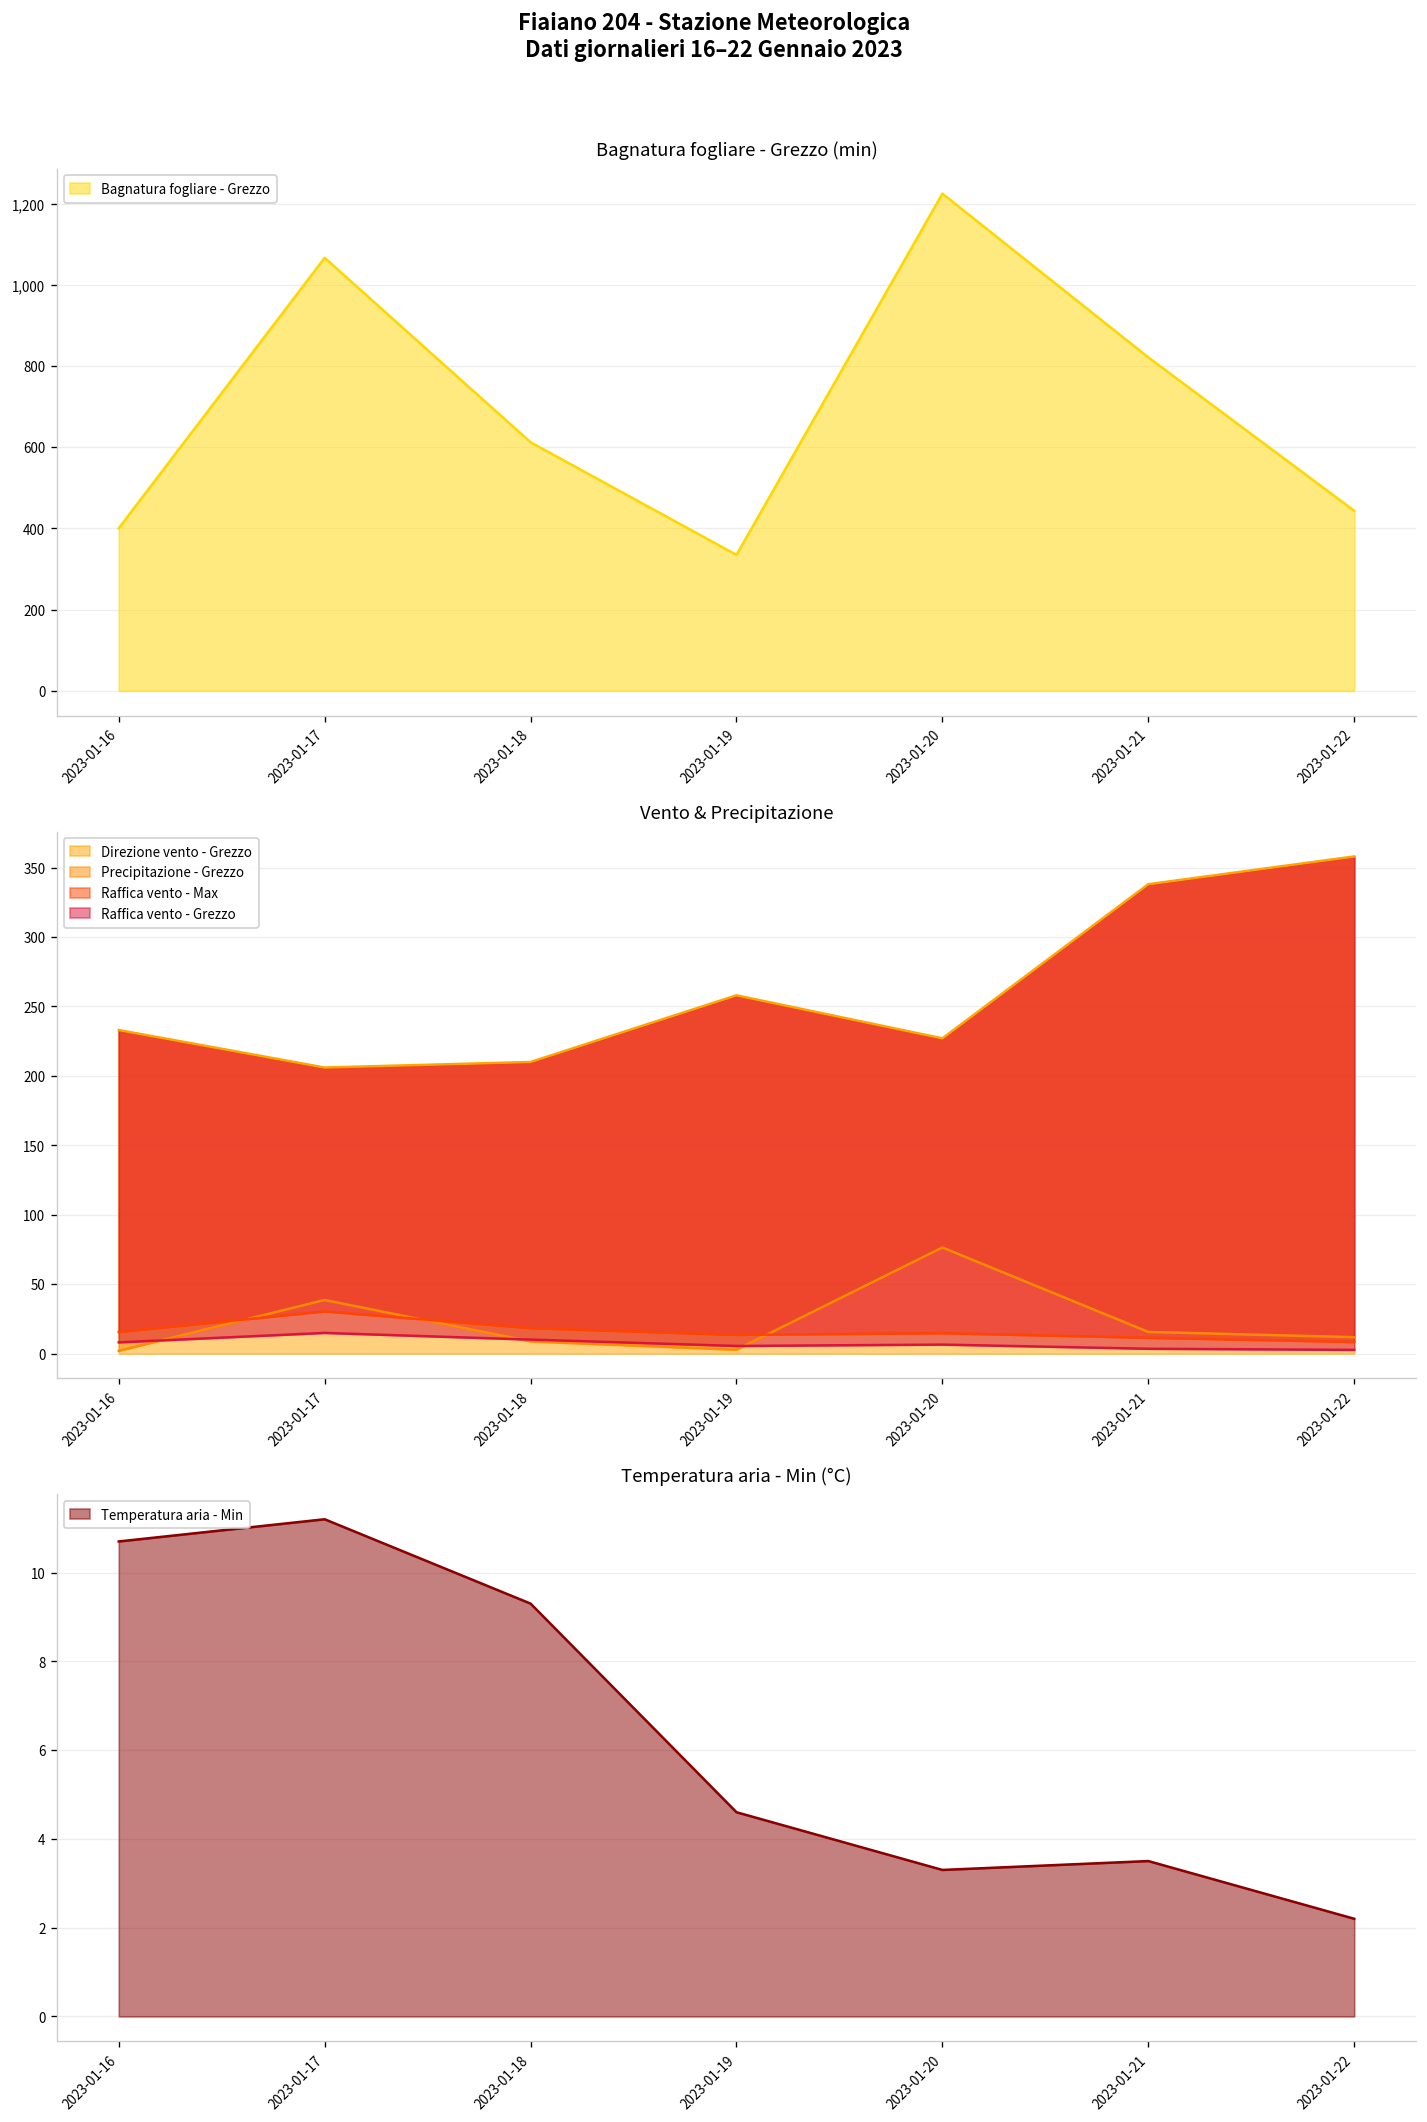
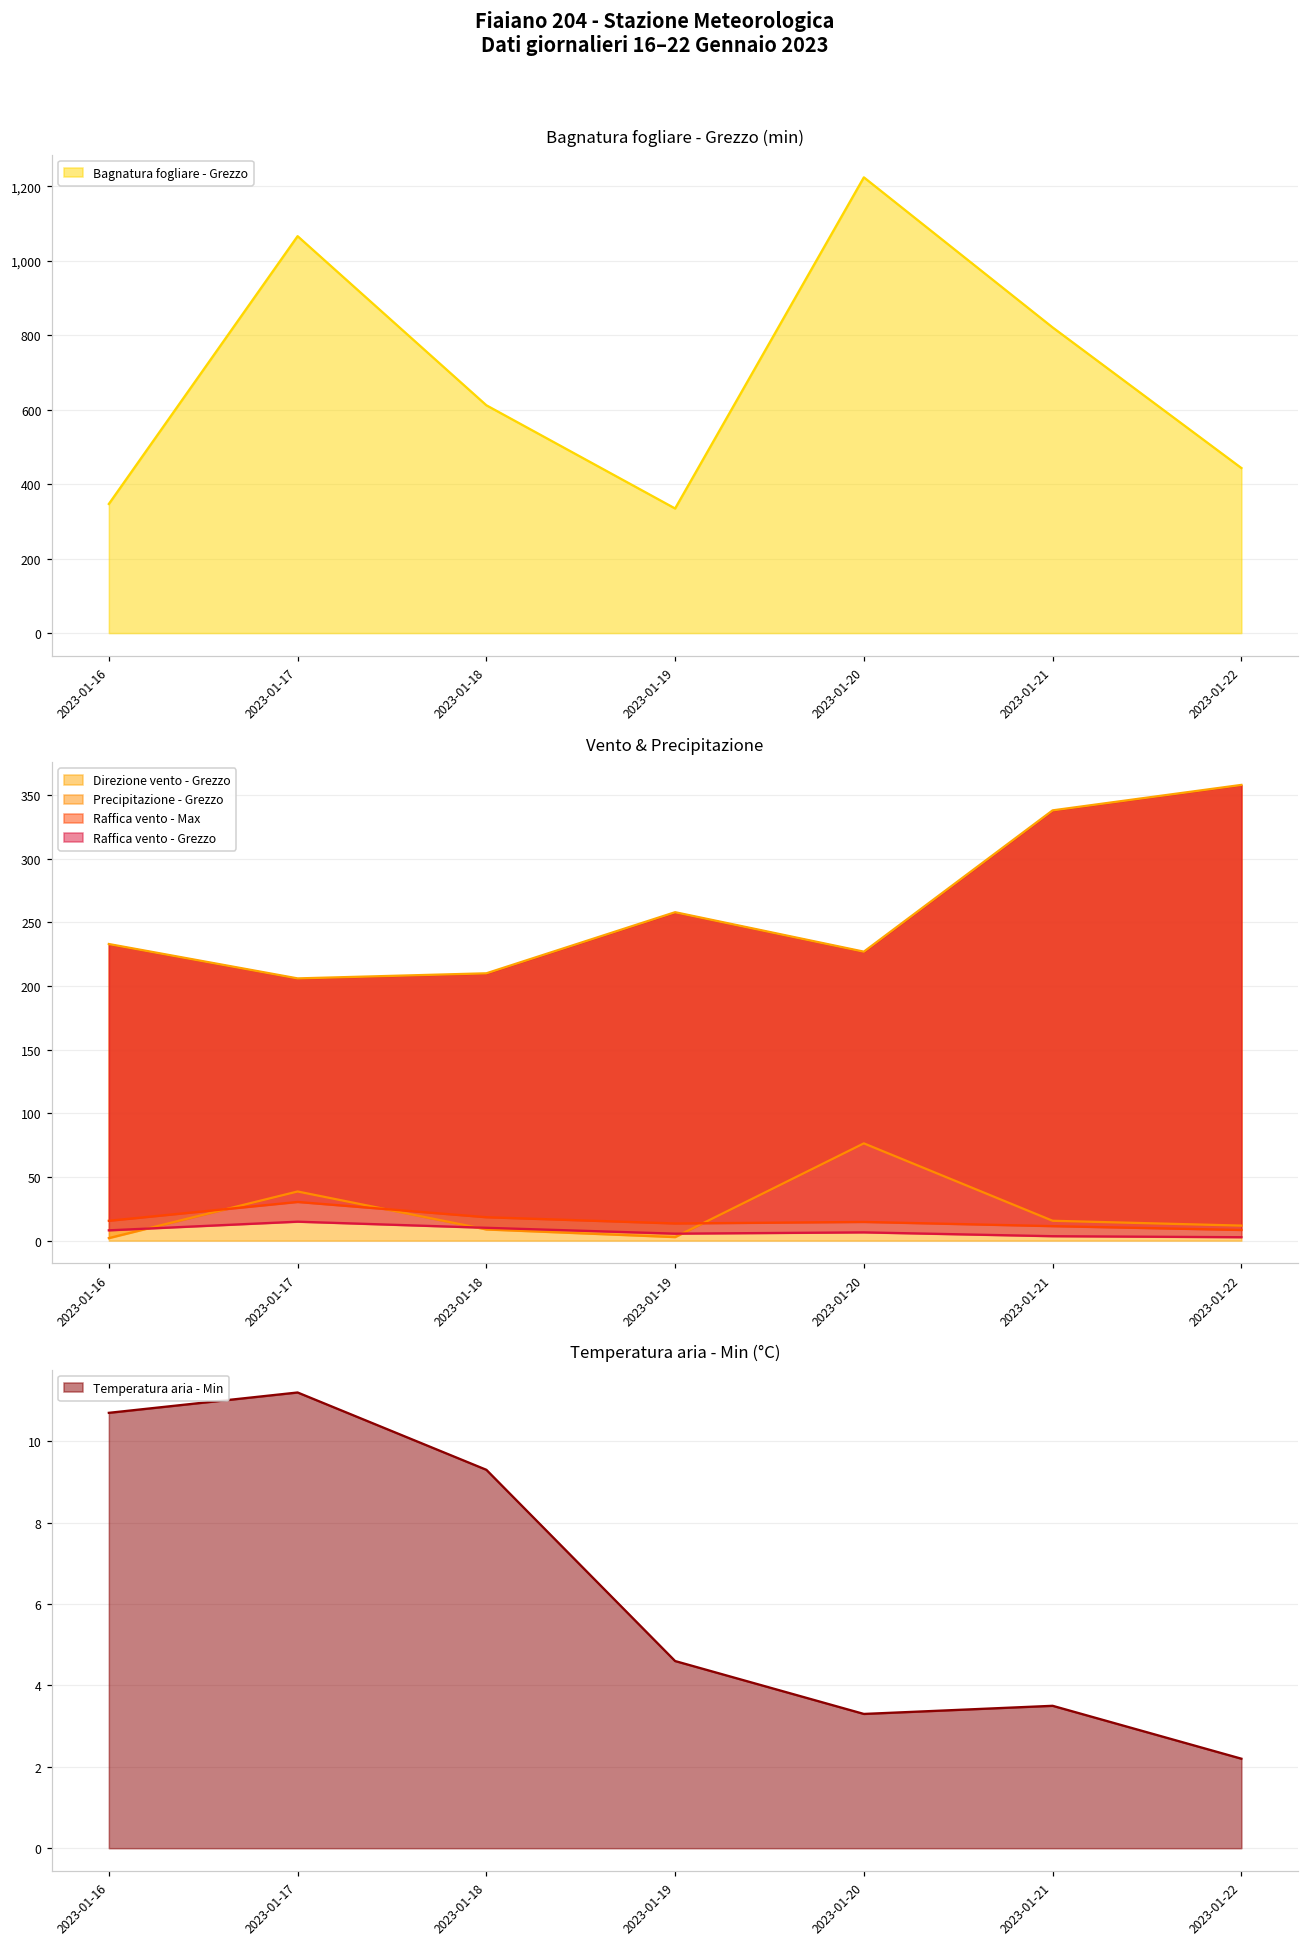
Bagnatura fogliare - Grezzo (min), 2023-01-16: 400 -> 350
